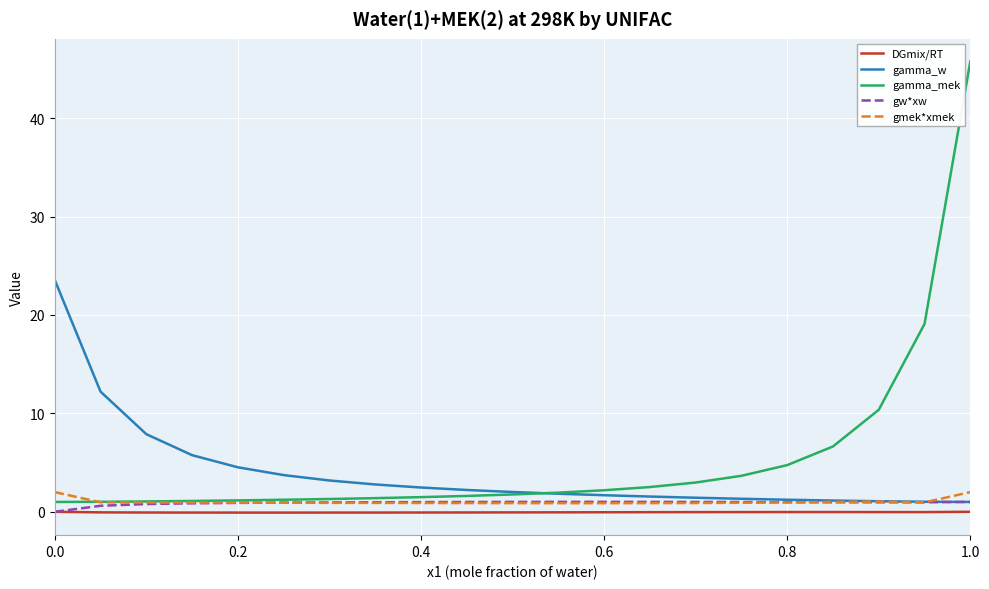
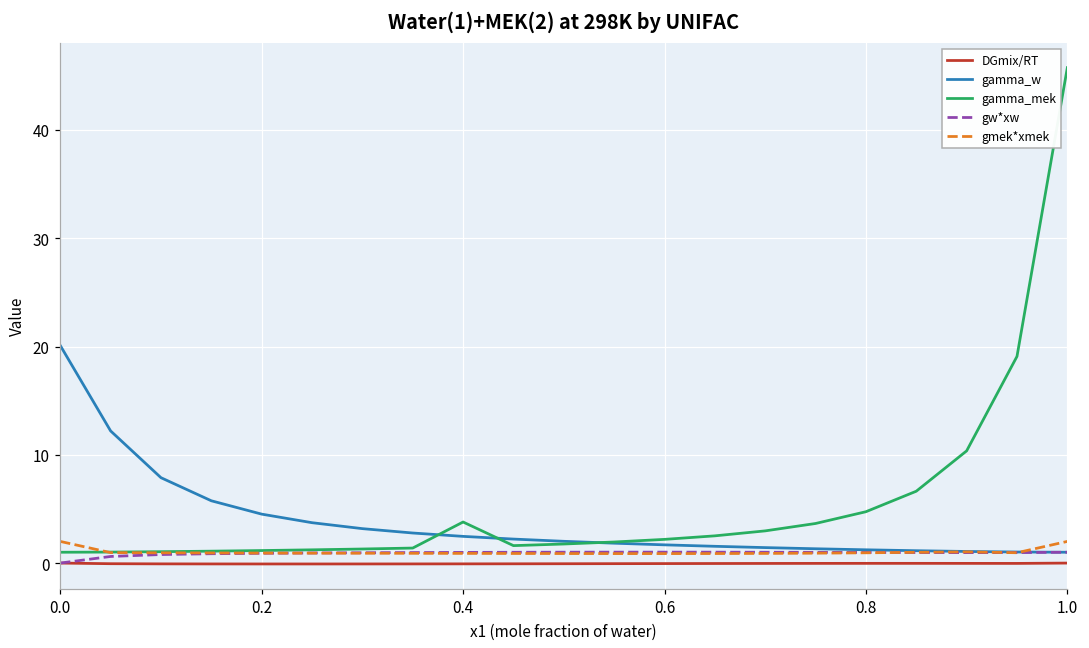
gamma_w, 0.0: 24 -> 20
gamma_mek, 0.4: 1 -> 4
